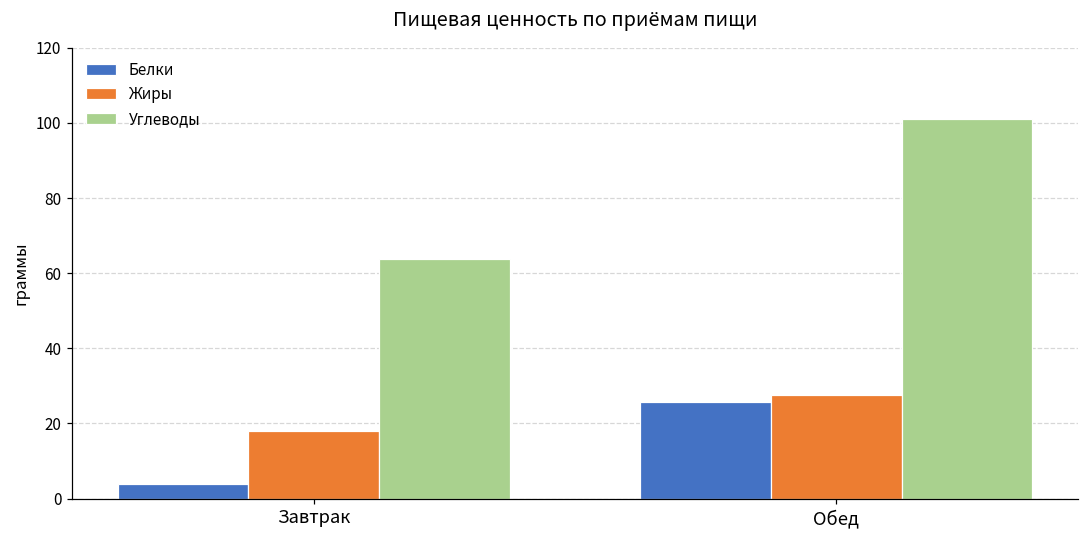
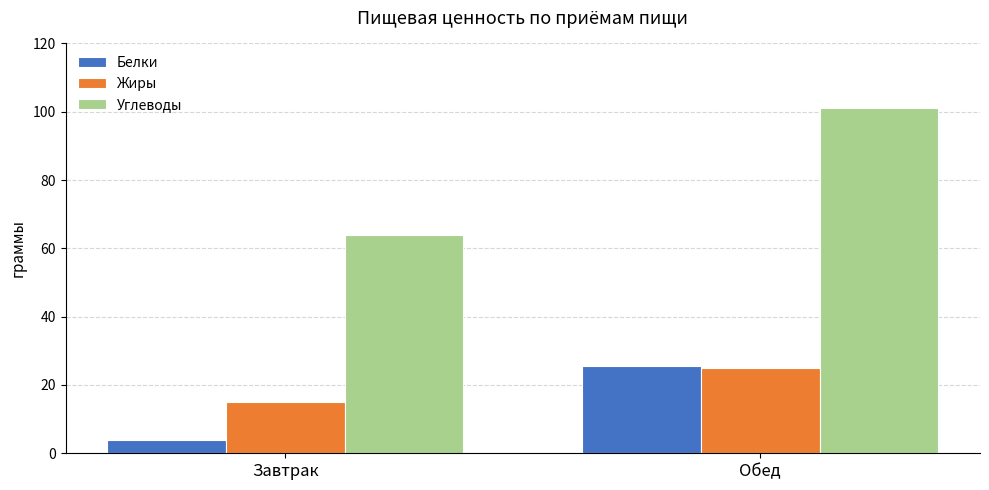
Жиры, Завтрак: 18 -> 15
Жиры, Обед: 28 -> 25
